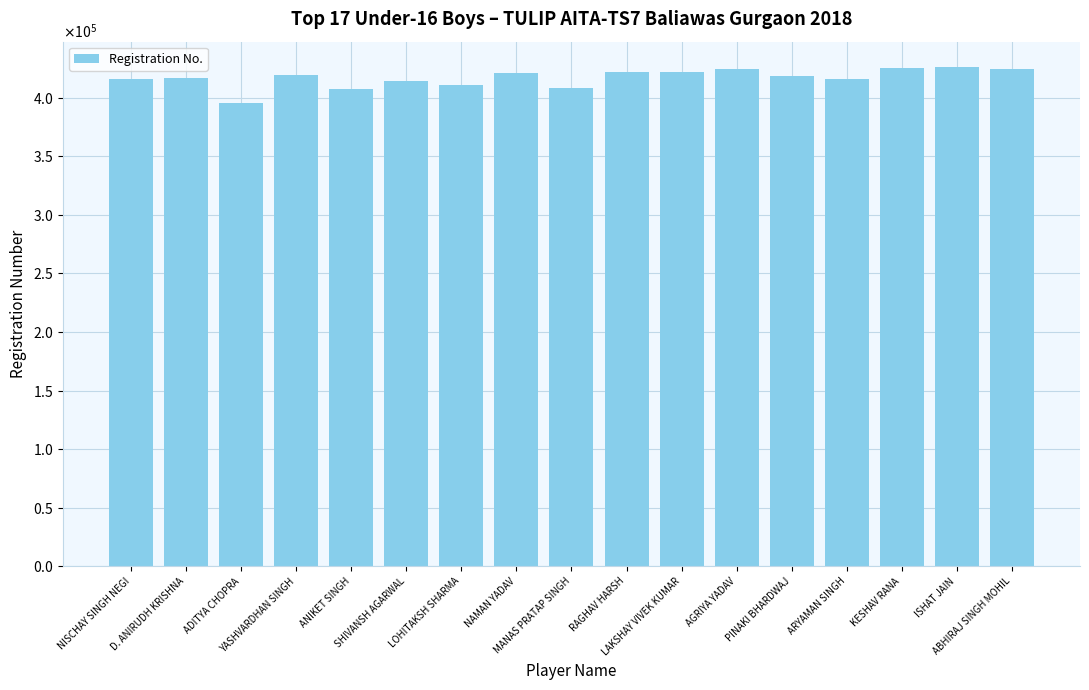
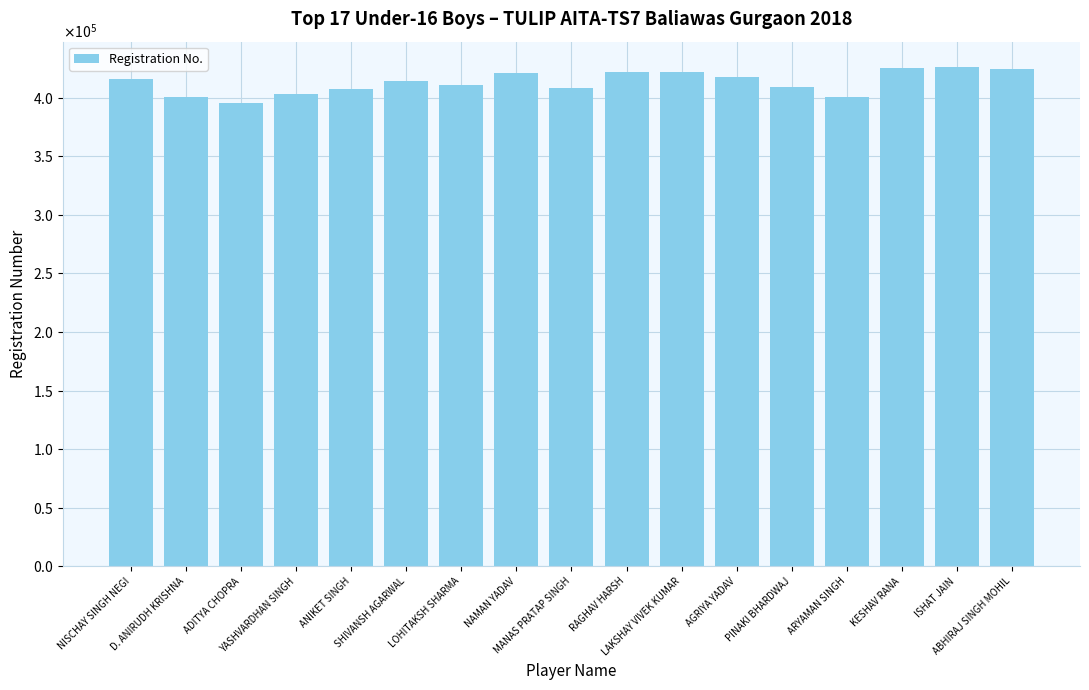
D. ANIRUDH KRISHNA: 417000 -> 400000
YASHVARDHAN SINGH: 420000 -> 403000
AGRIYA YADAV: 425000 -> 418000
PINAKI BHARDWAJ: 419000 -> 409000
ARYAMAN SINGH: 416000 -> 400000
